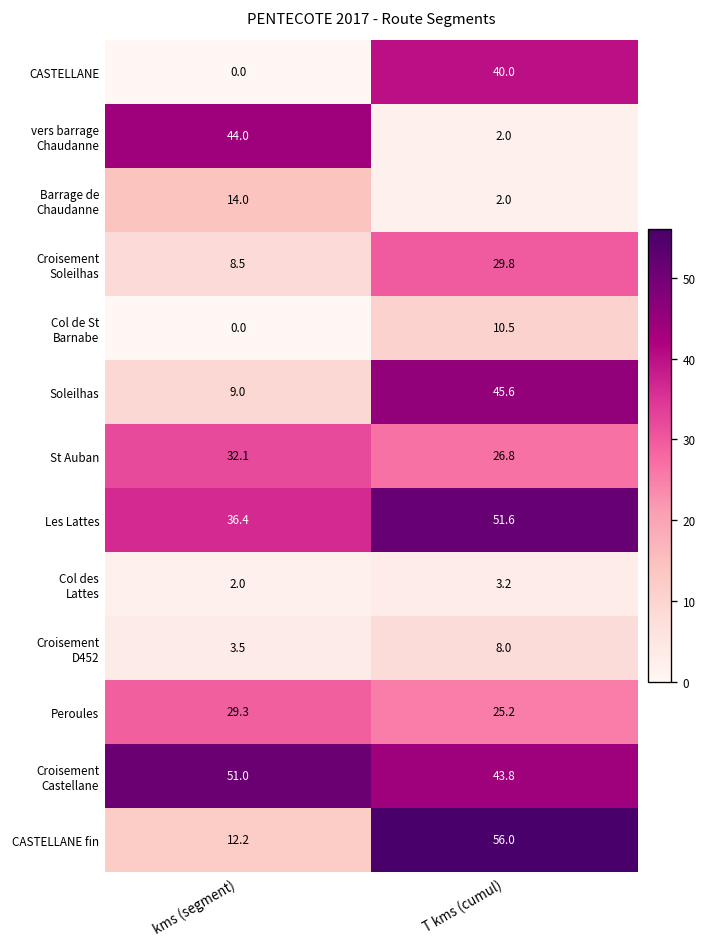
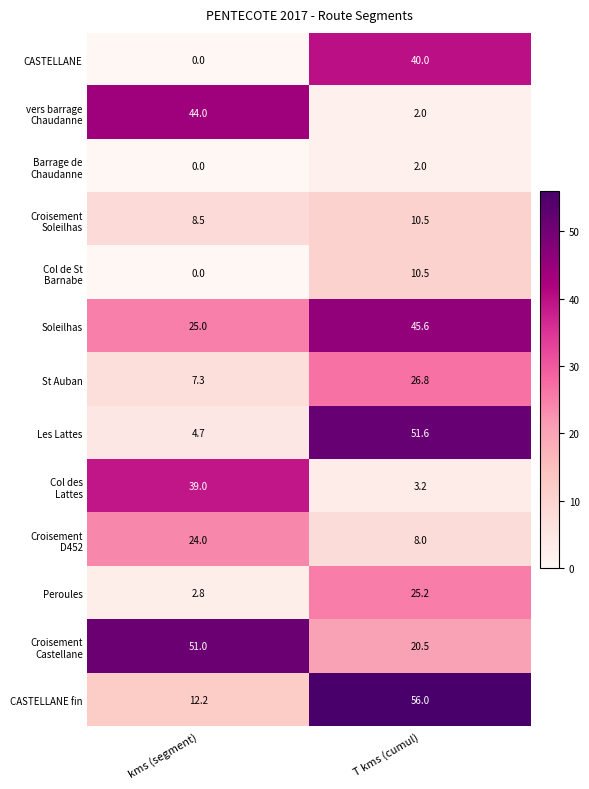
Barrage de Chaudanne, kms (segment): 14.0 -> 0.0
Croisement Soleilhas, T kms (cumul): 29.8 -> 10.5
Soleilhas, kms (segment): 9.0 -> 25.0
St Auban, kms (segment): 32.1 -> 7.3
Les Lattes, kms (segment): 36.4 -> 4.7
Col des Lattes, kms (segment): 2.0 -> 39.0
Croisement D452, kms (segment): 3.5 -> 24.0
Peroules, kms (segment): 29.3 -> 2.8
Croisement Castellane, T kms (cumul): 43.8 -> 20.5
